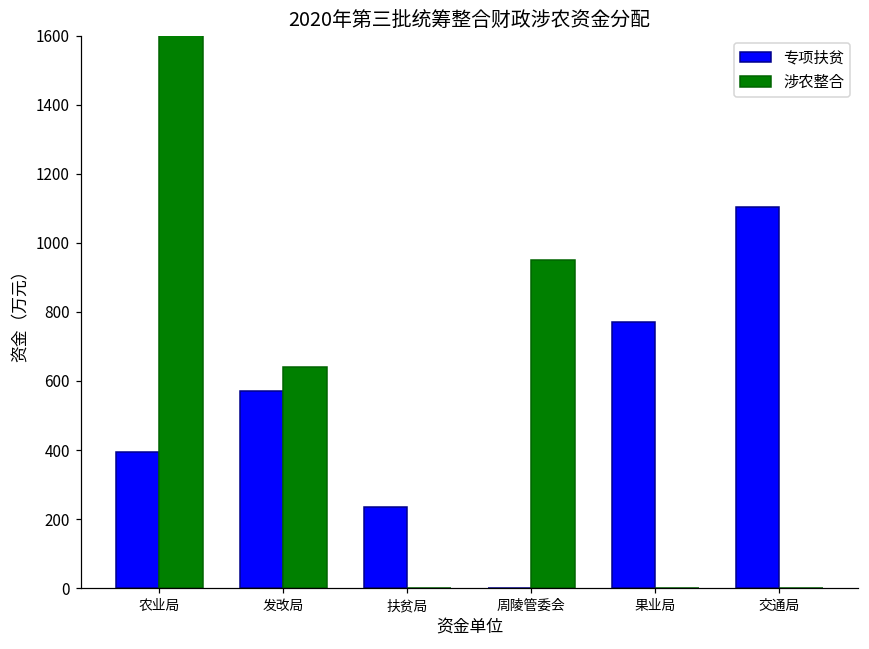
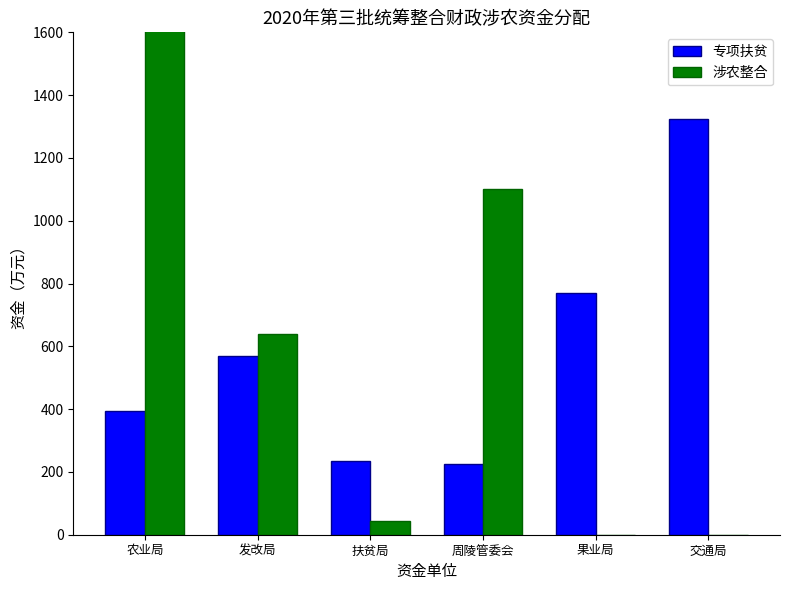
涉农整合, 扶贫局: 0 -> 40
专项扶贫, 周陵管委会: 0 -> 220
涉农整合, 周陵管委会: 950 -> 1100
专项扶贫, 交通局: 1100 -> 1320
